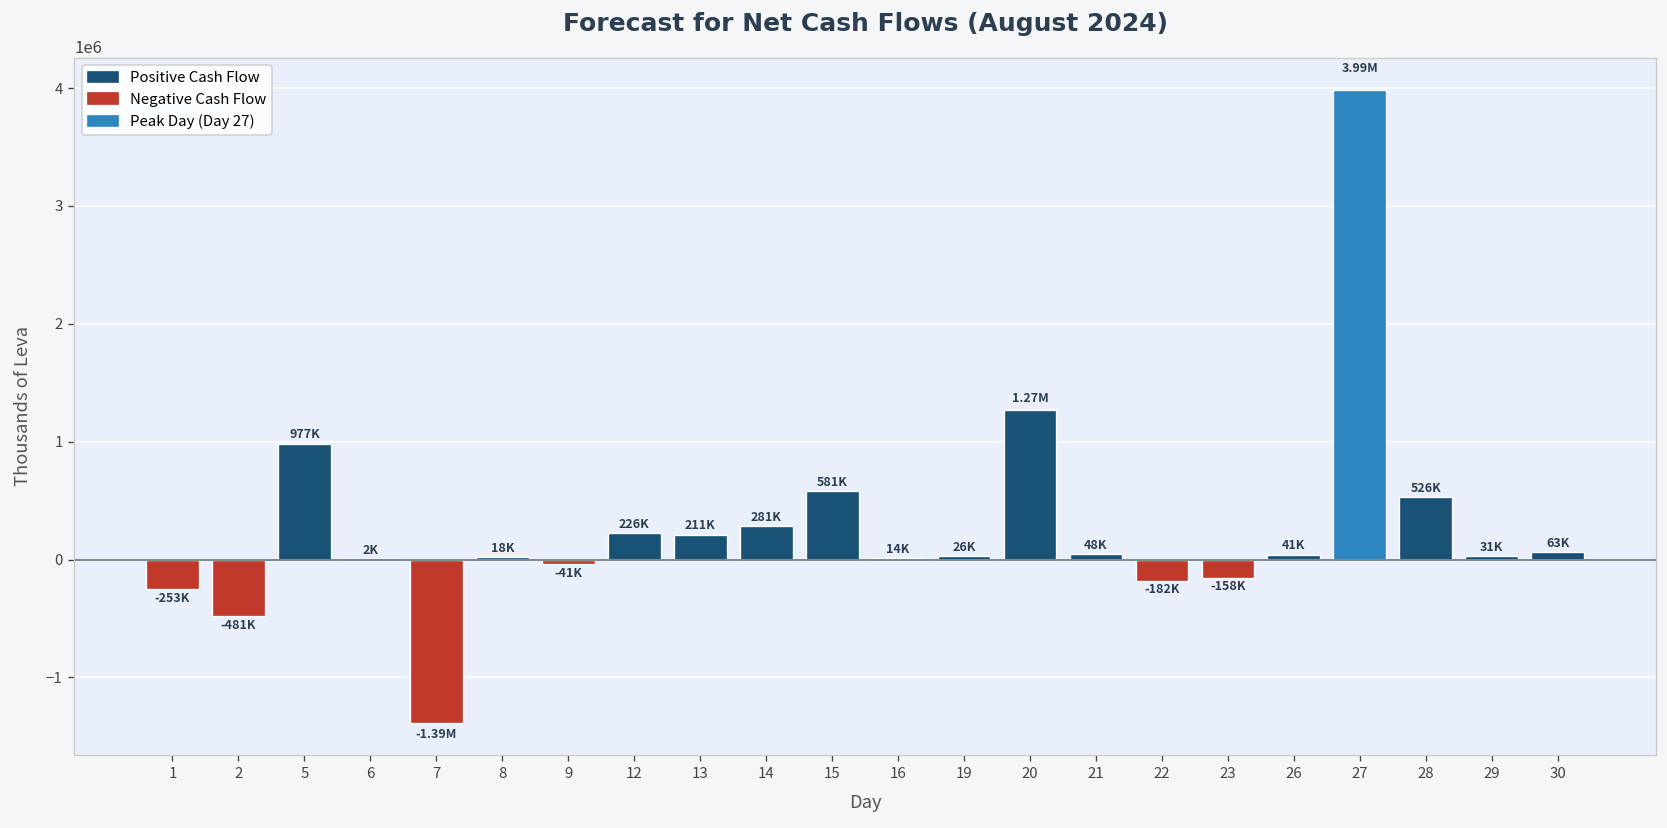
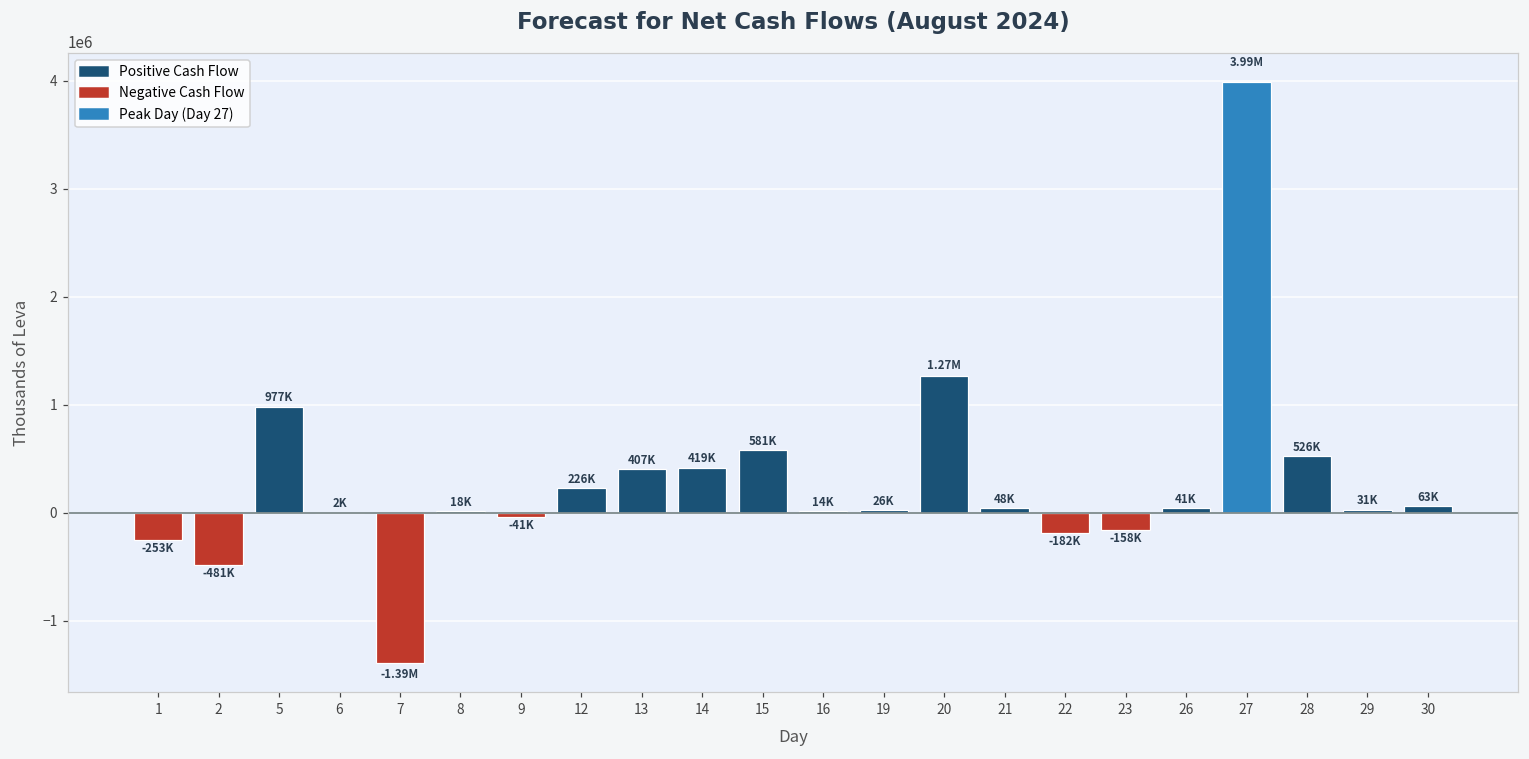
13: 211K -> 407K
14: 281K -> 419K
